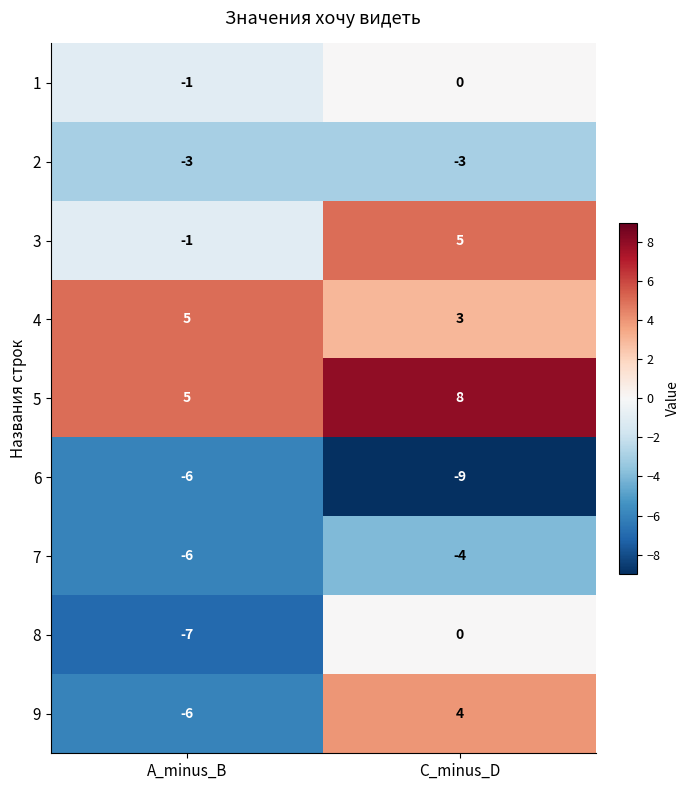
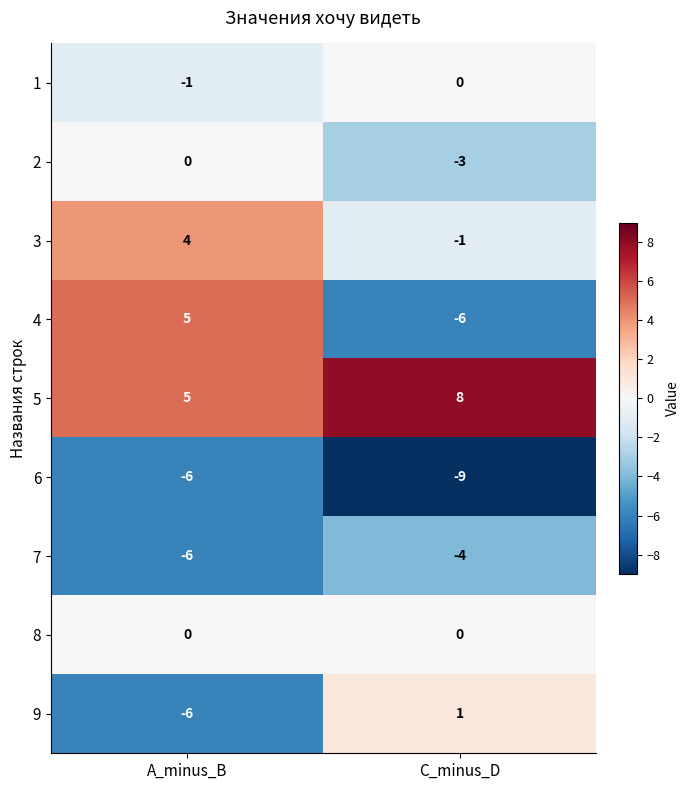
2, A_minus_B: -3 -> 0
3, A_minus_B: -1 -> 4
3, C_minus_D: 5 -> -1
4, C_minus_D: 3 -> -6
8, A_minus_B: -7 -> 0
9, C_minus_D: 4 -> 1
